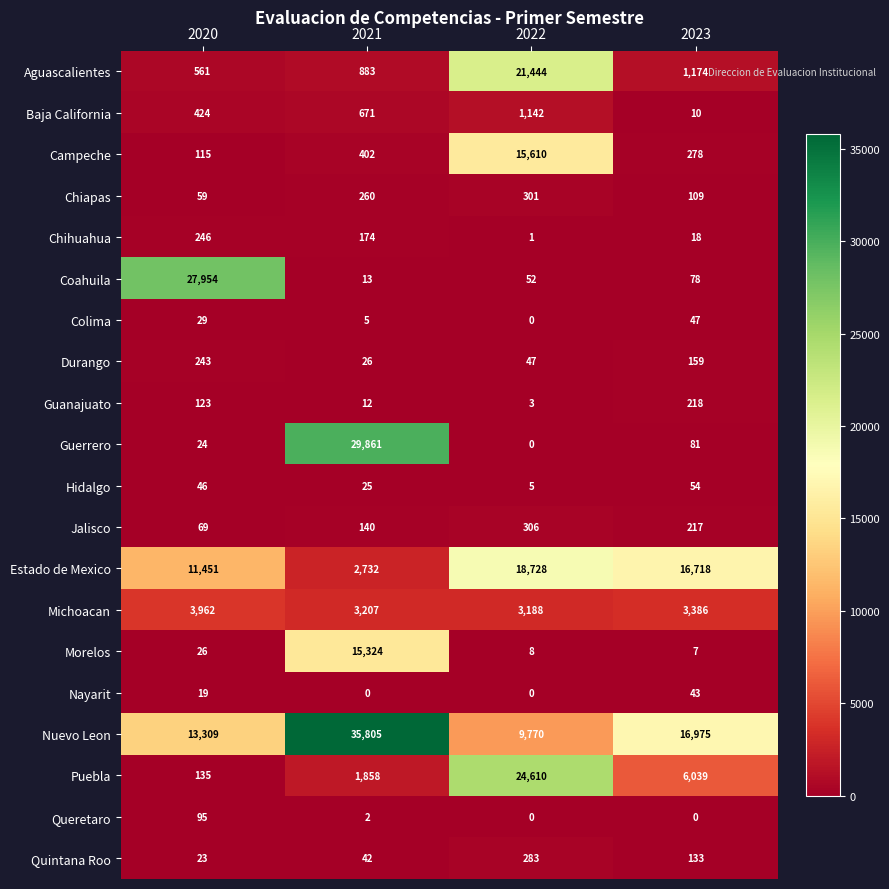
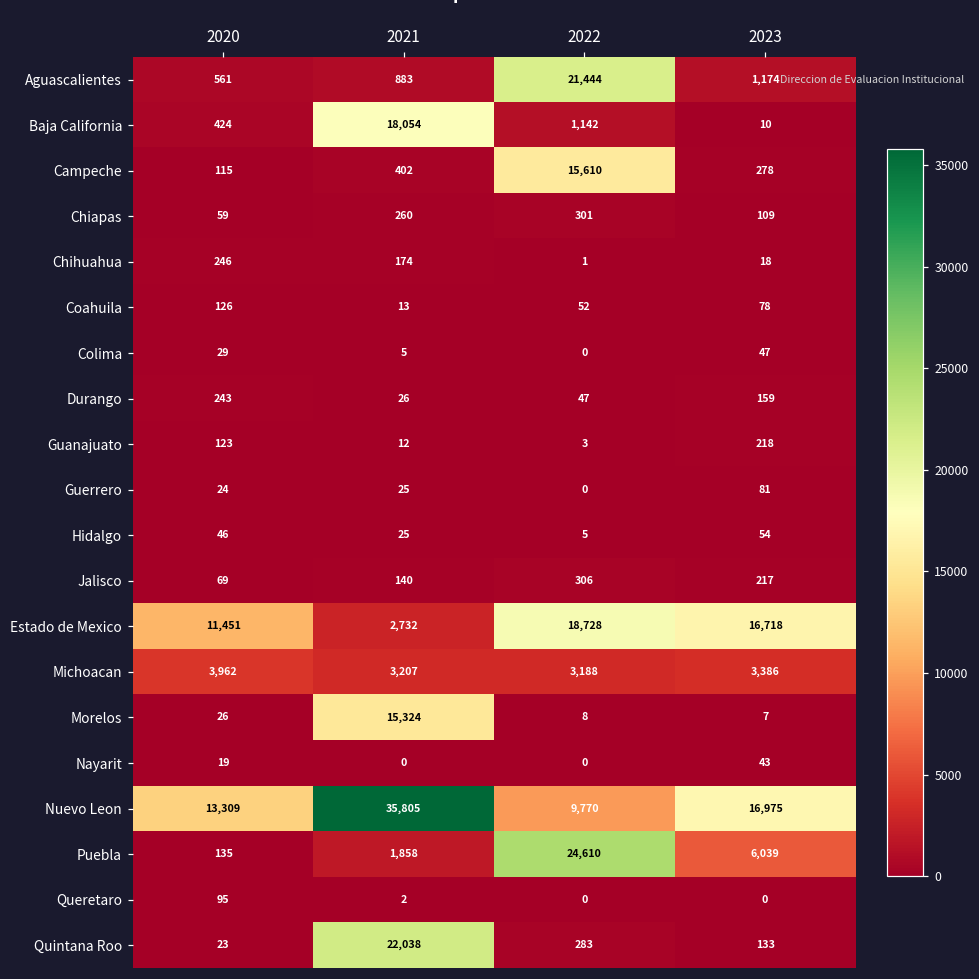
Baja California, 2021: 671 -> 18,054
Coahuila, 2020: 27,954 -> 126
Guerrero, 2021: 29,861 -> 25
Quintana Roo, 2021: 42 -> 22,038
